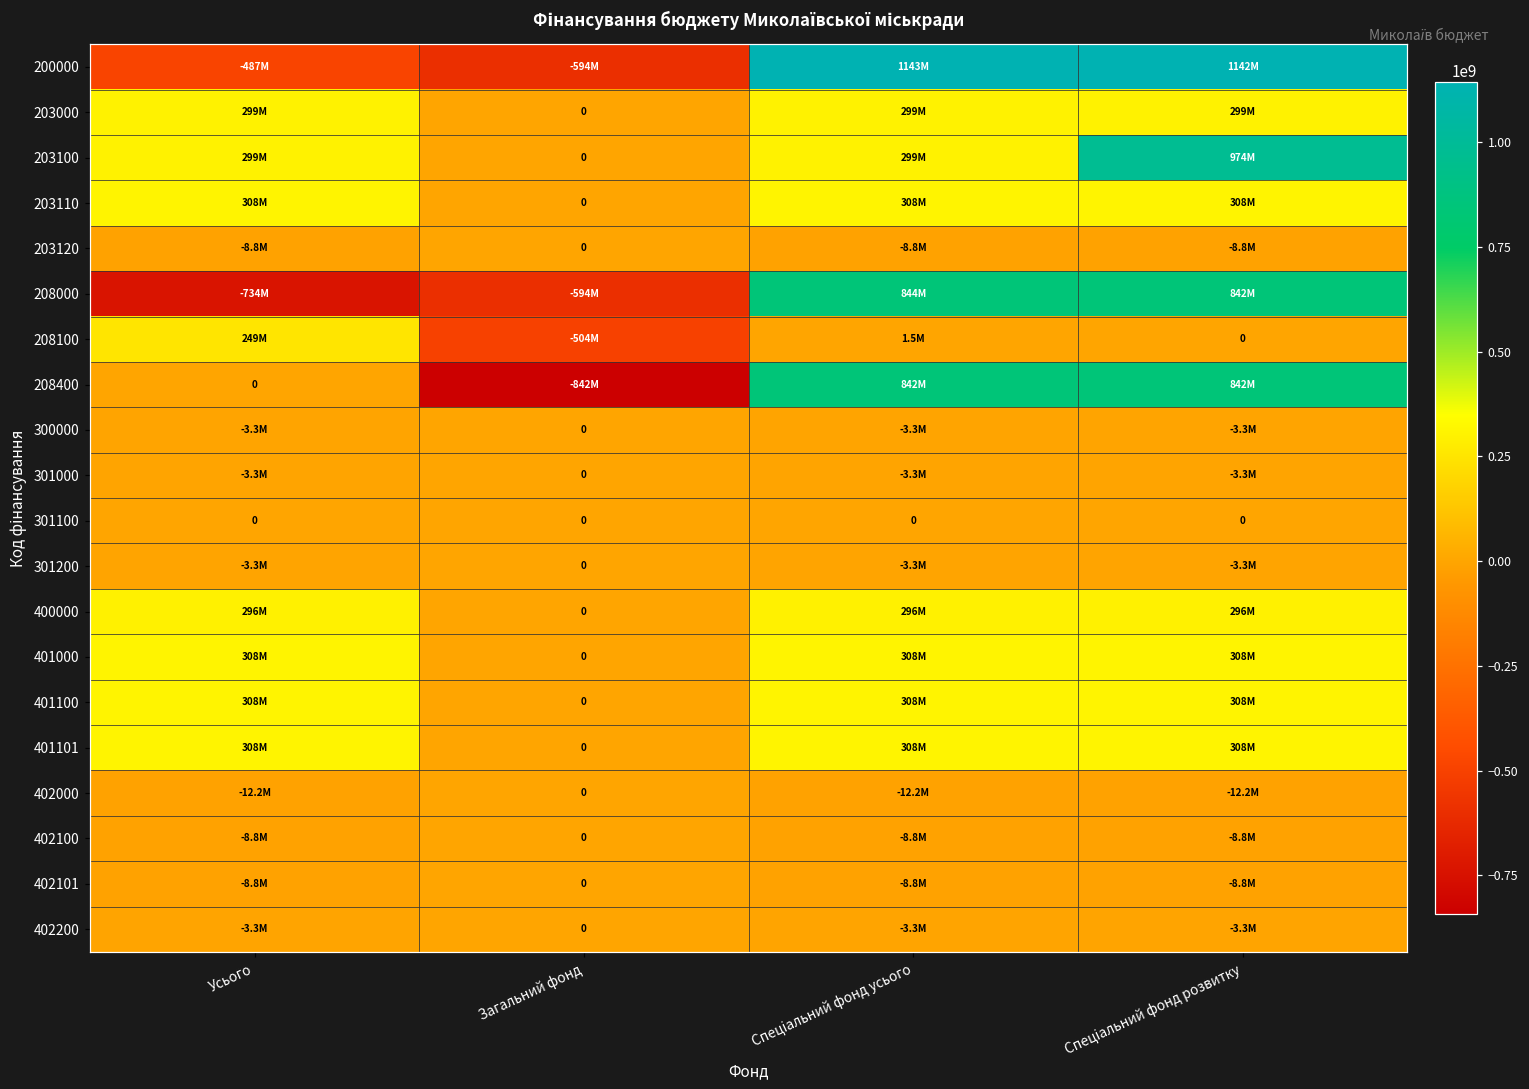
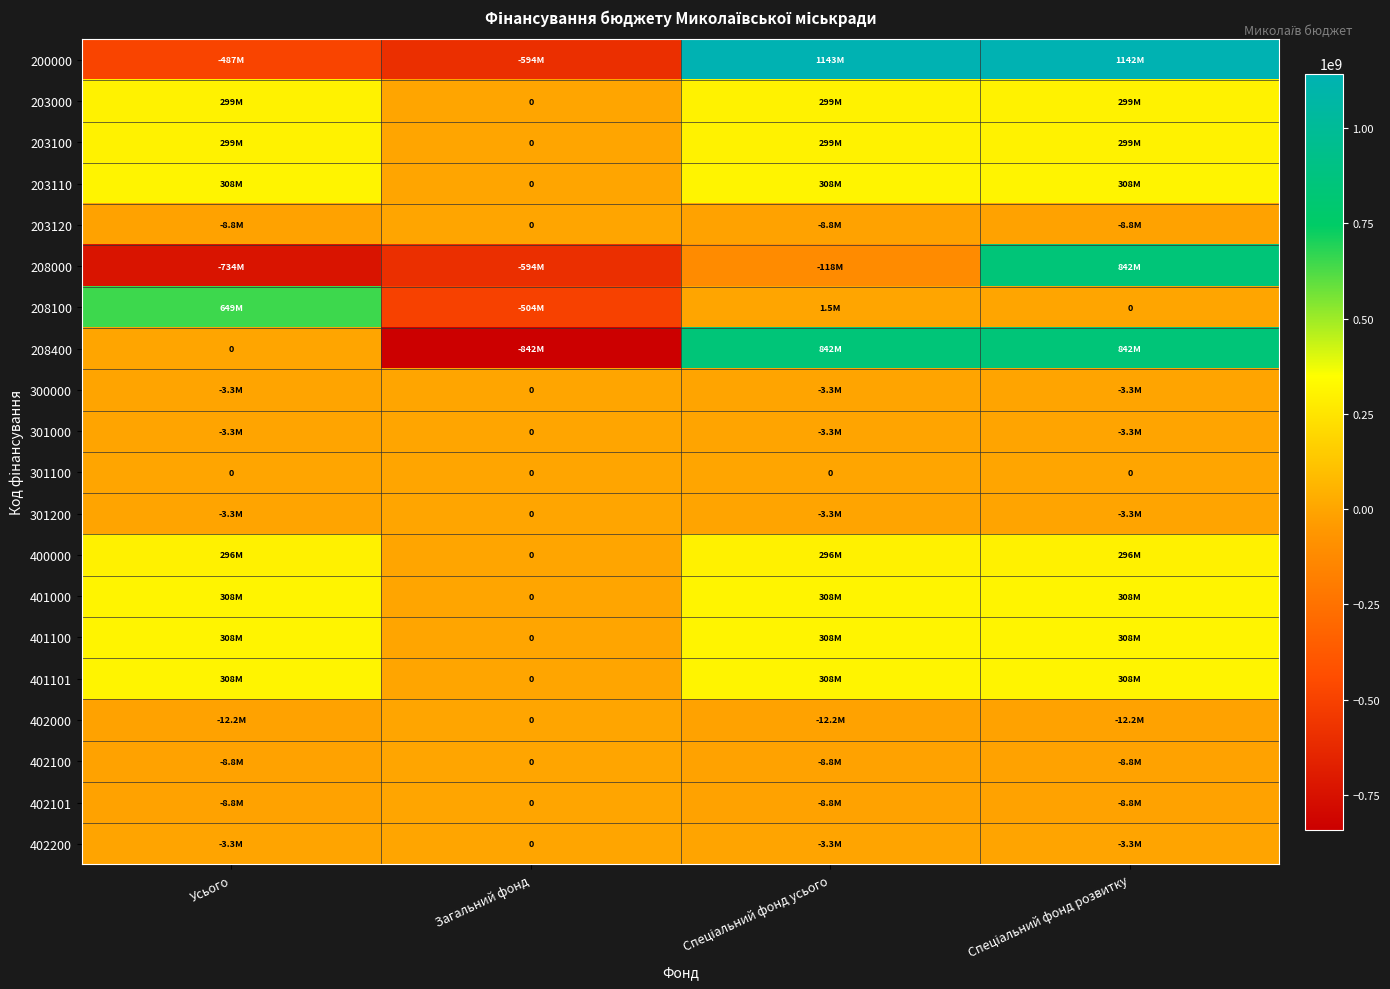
203100, Спеціальний фонд розвитку: 974M -> 299M
208000, Спеціальний фонд усього: 844M -> -118M
208100, Усього: 249M -> 649M
